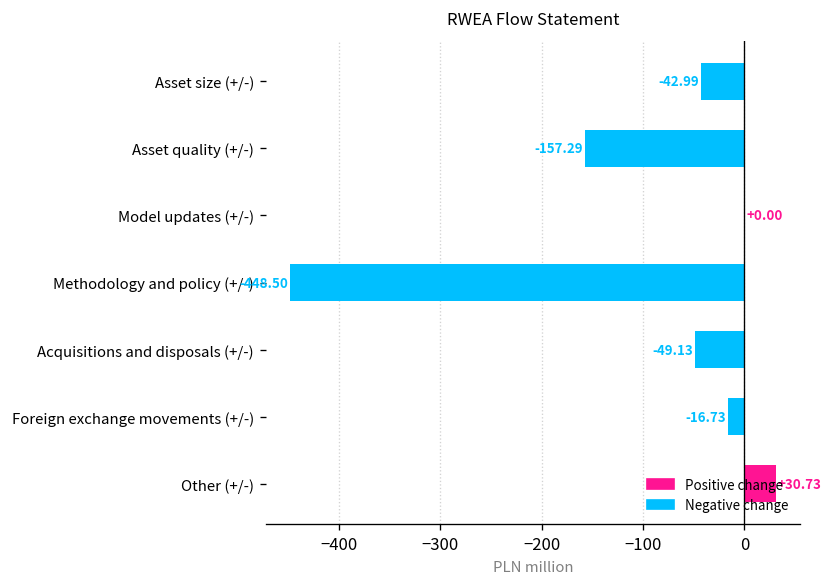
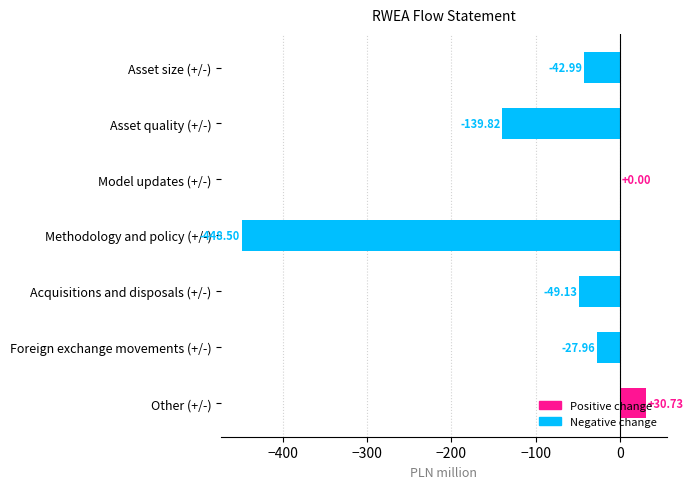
Asset quality (+/-): -157.29 -> -139.82
Foreign exchange movements (+/-): -16.73 -> -27.96
